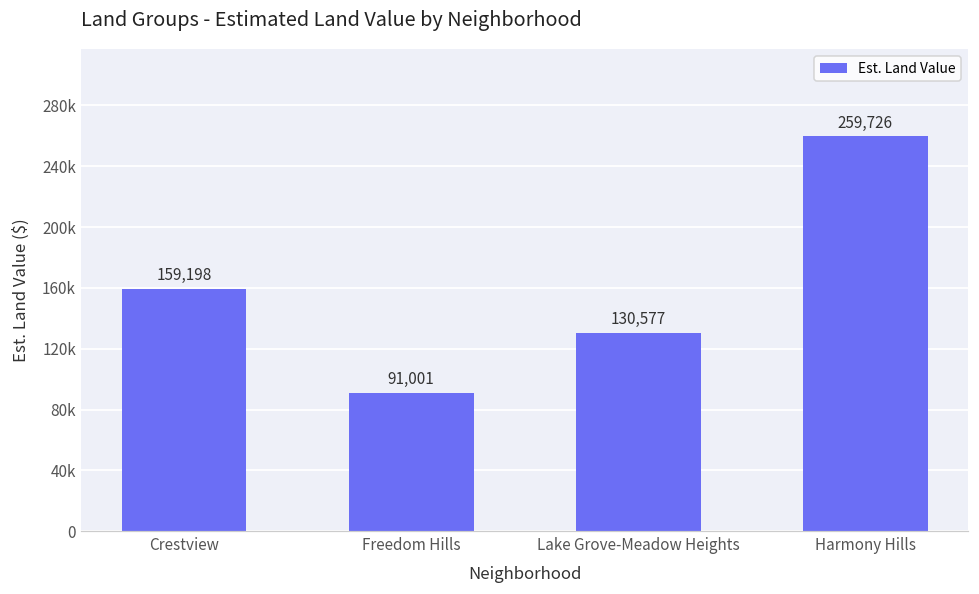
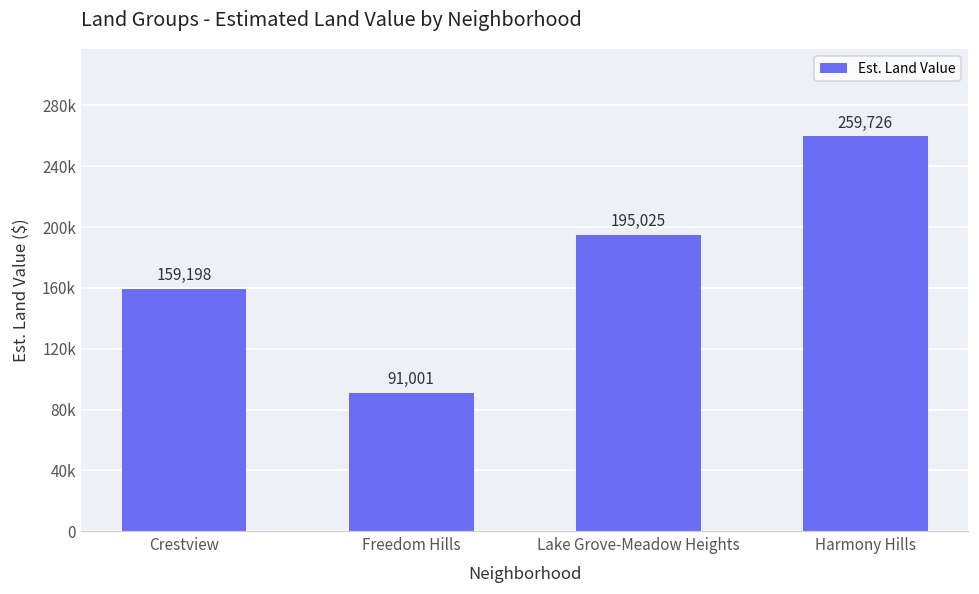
Lake Grove-Meadow Heights: 130,577 -> 195,025
